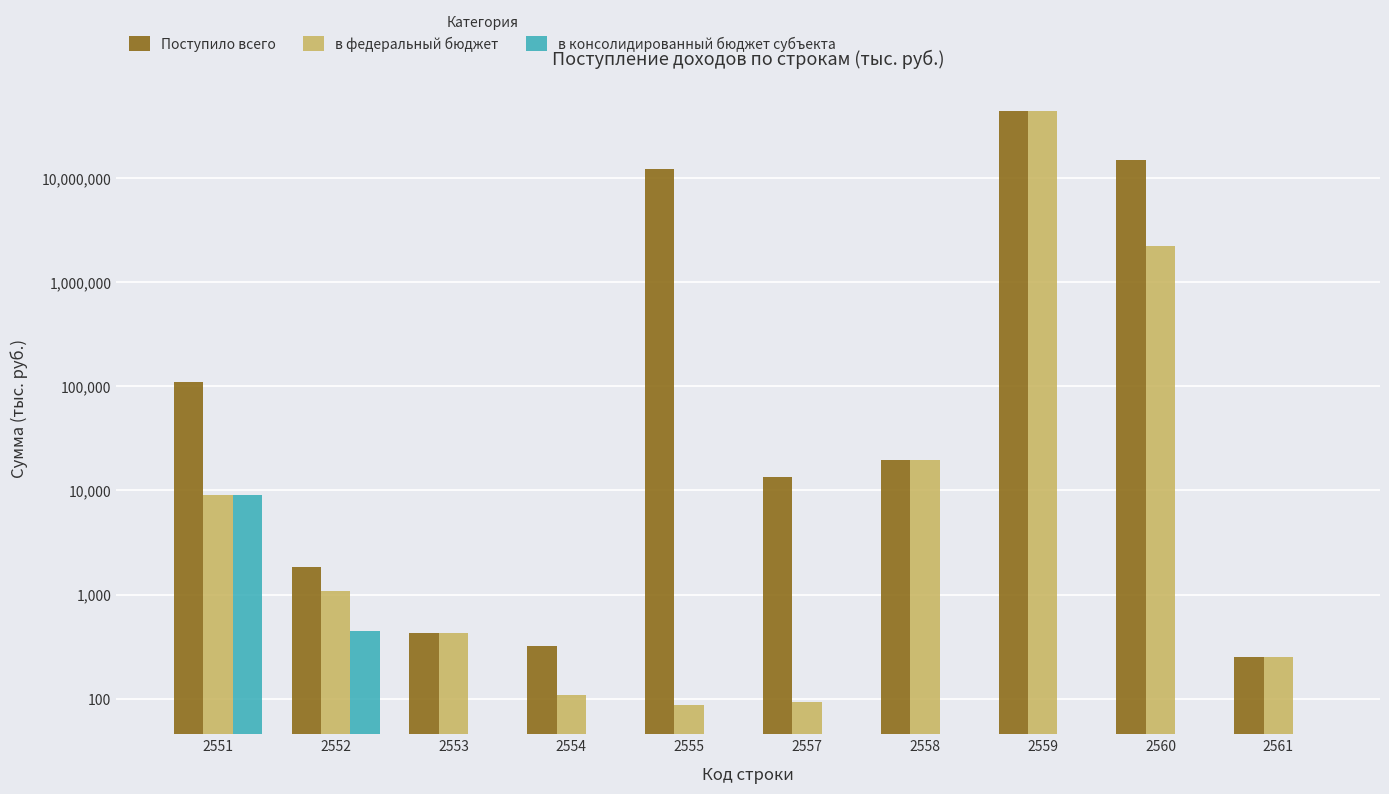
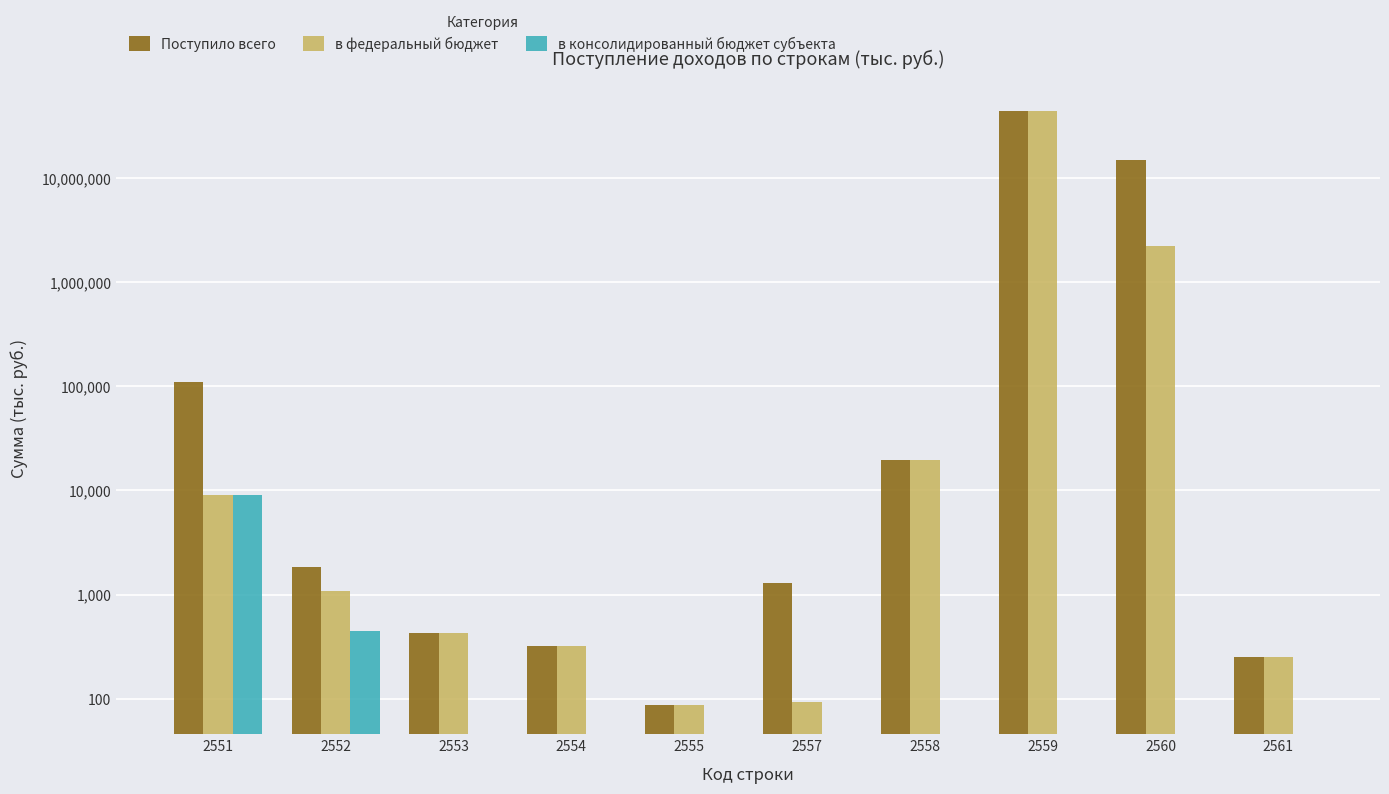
в федеральный бюджет, 2554: 110 -> 320
Поступило всего, 2555: 12,000,000 -> 90
Поступило всего, 2557: 14,000 -> 1,300
